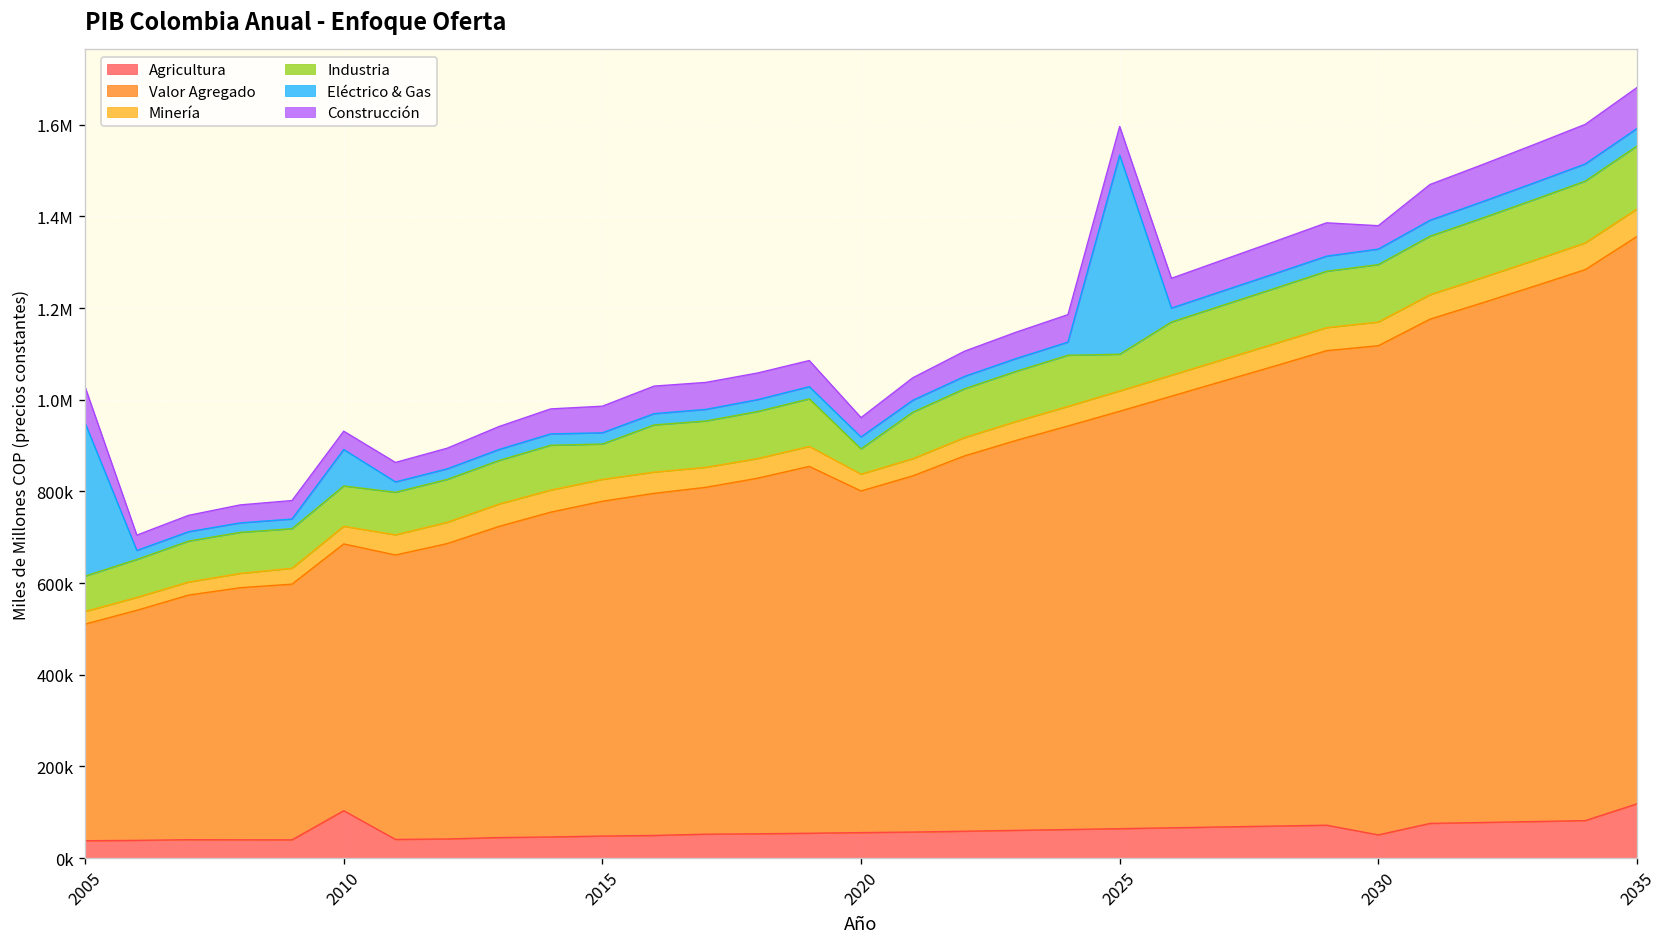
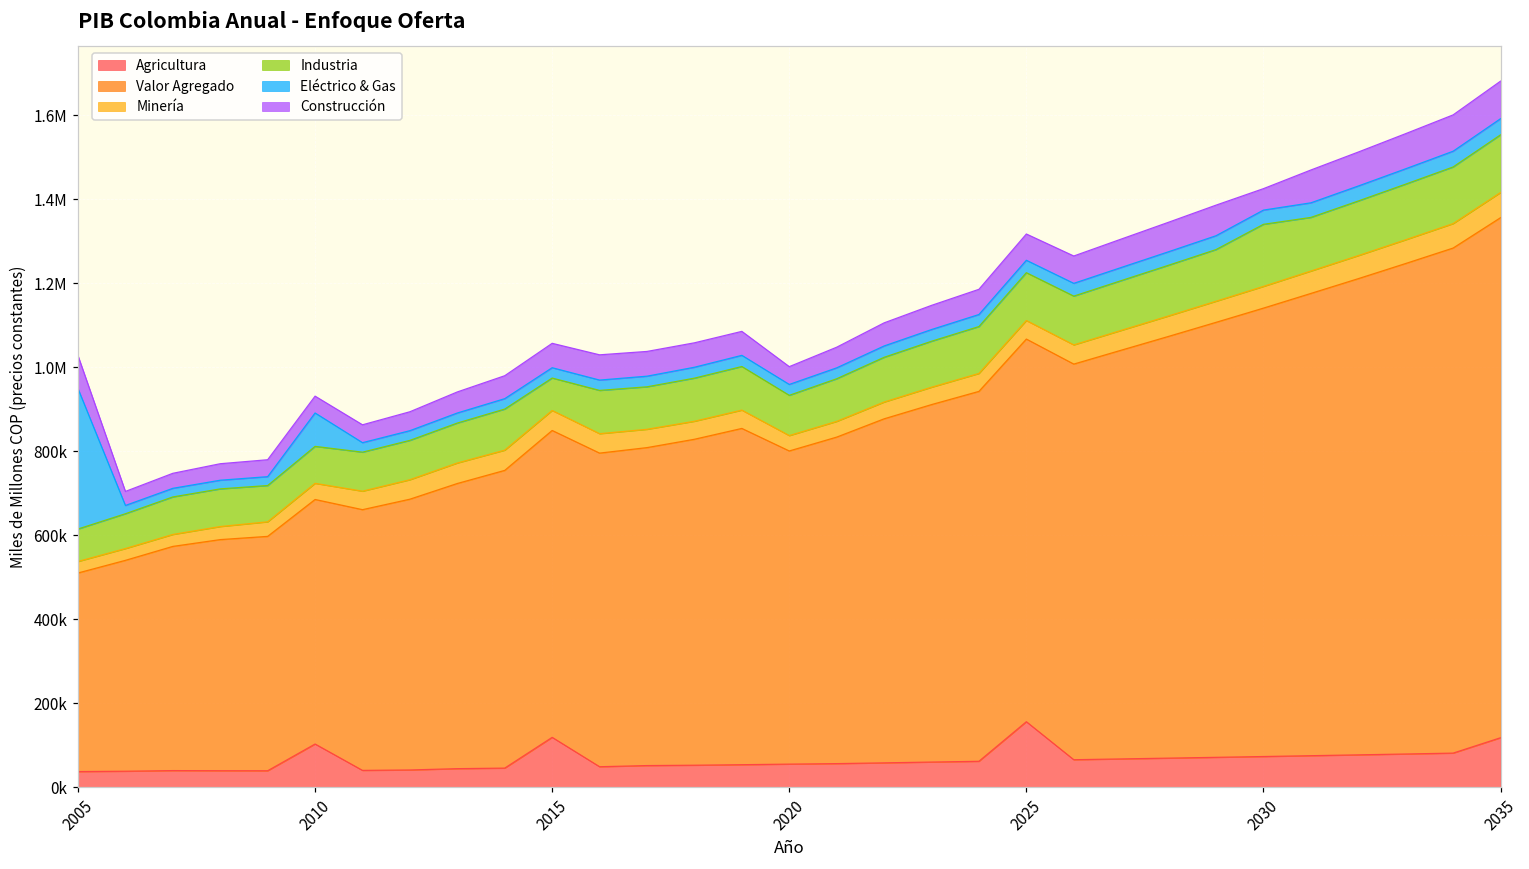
Agricultura, 2015: 50000 -> 120000
Industria, 2020: 60000 -> 100000
Agricultura, 2025: 60000 -> 160000
Industria, 2025: 80000 -> 110000
Eléctrico & Gas, 2025: 430000 -> 30000
Agricultura, 2030: 50000 -> 70000
Industria, 2030: 130000 -> 150000
